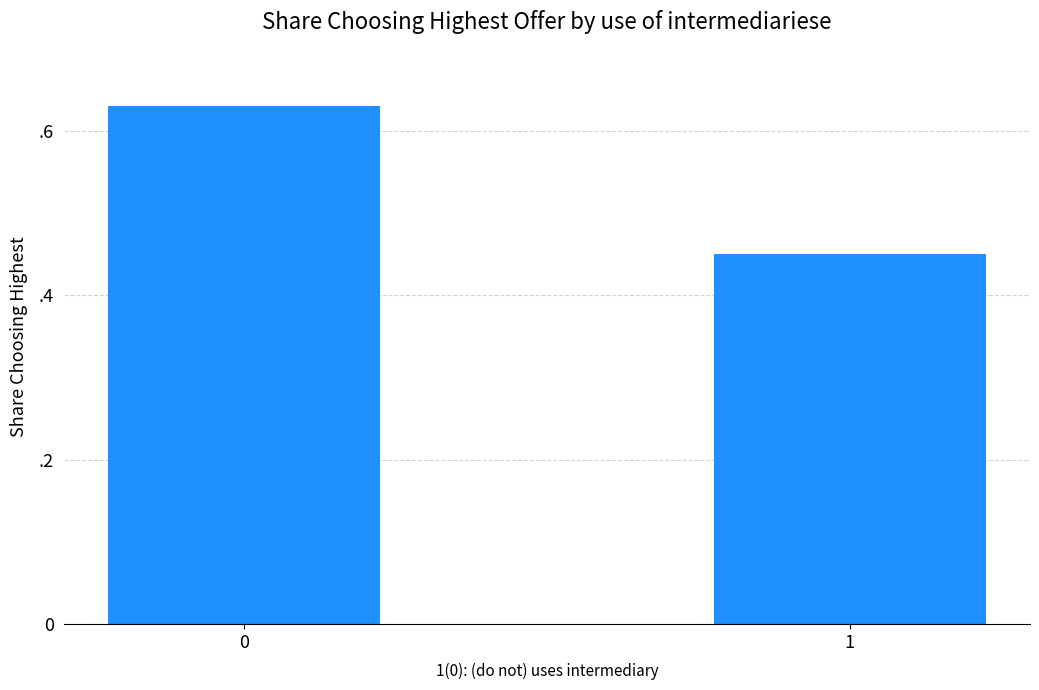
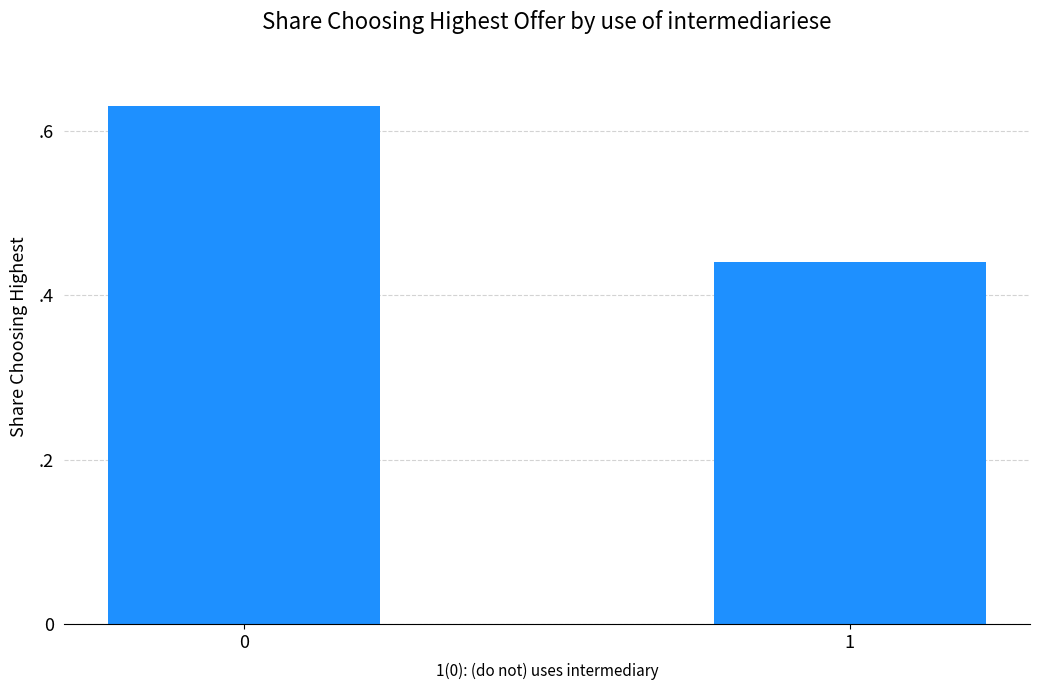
1: .4.5 -> .4.4
